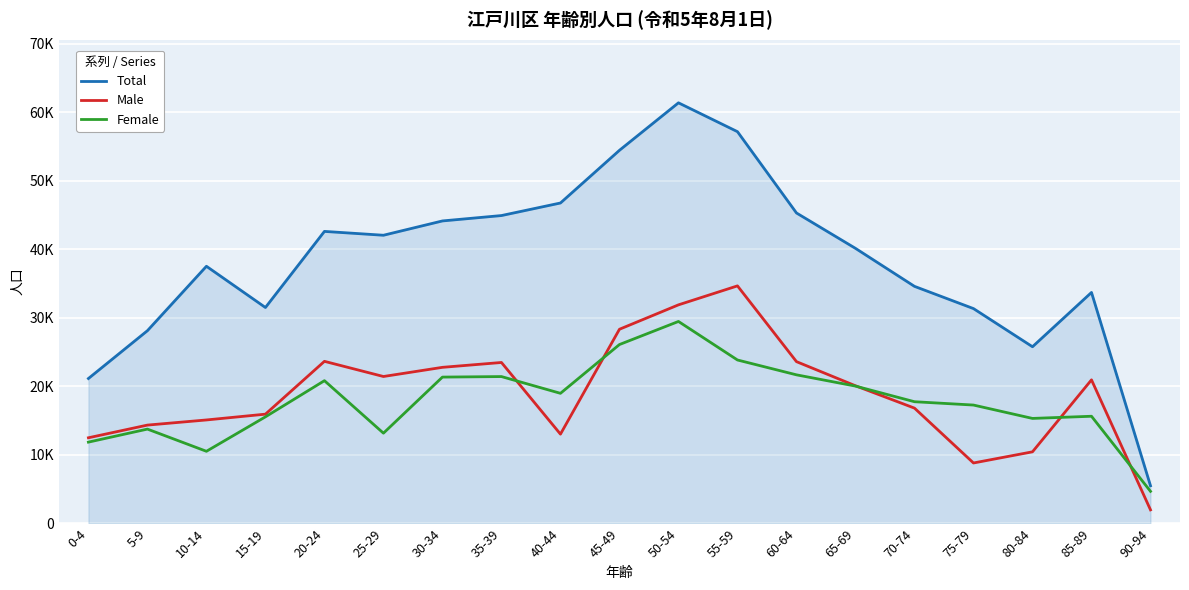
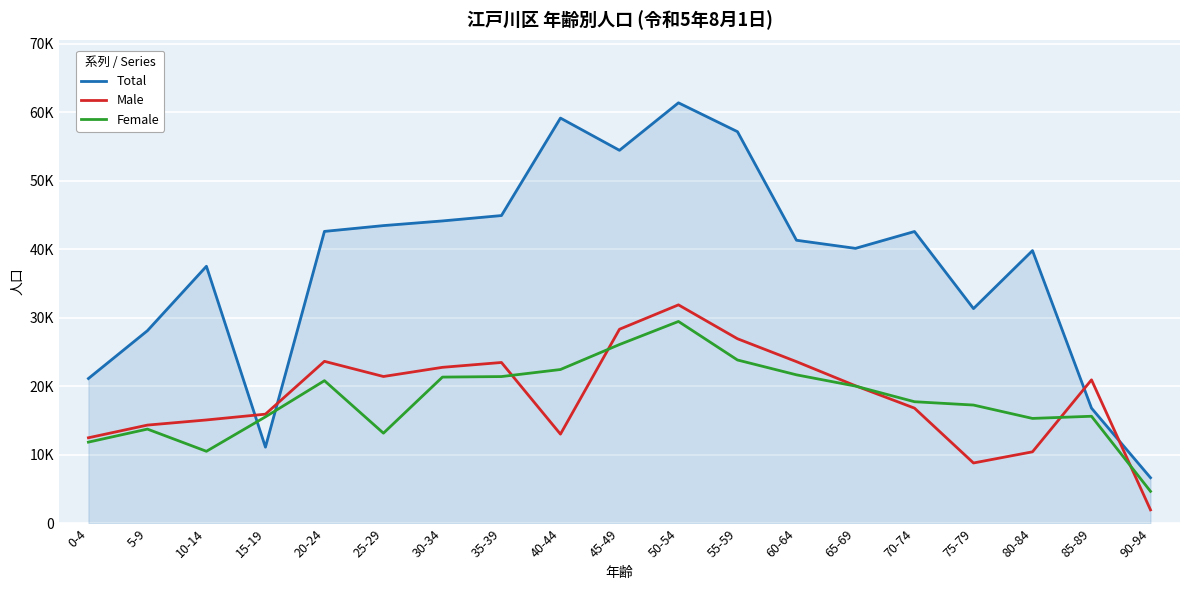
Total, 15-19: 32000 -> 11000
Total, 25-29: 42000 -> 43000
Total, 40-44: 47000 -> 59000
Female, 40-44: 19000 -> 22000
Male, 55-59: 35000 -> 27000
Total, 60-64: 45000 -> 41000
Total, 70-74: 35000 -> 43000
Total, 80-84: 26000 -> 40000
Total, 85-89: 34000 -> 17000
Total, 90-94: 6000 -> 7000
